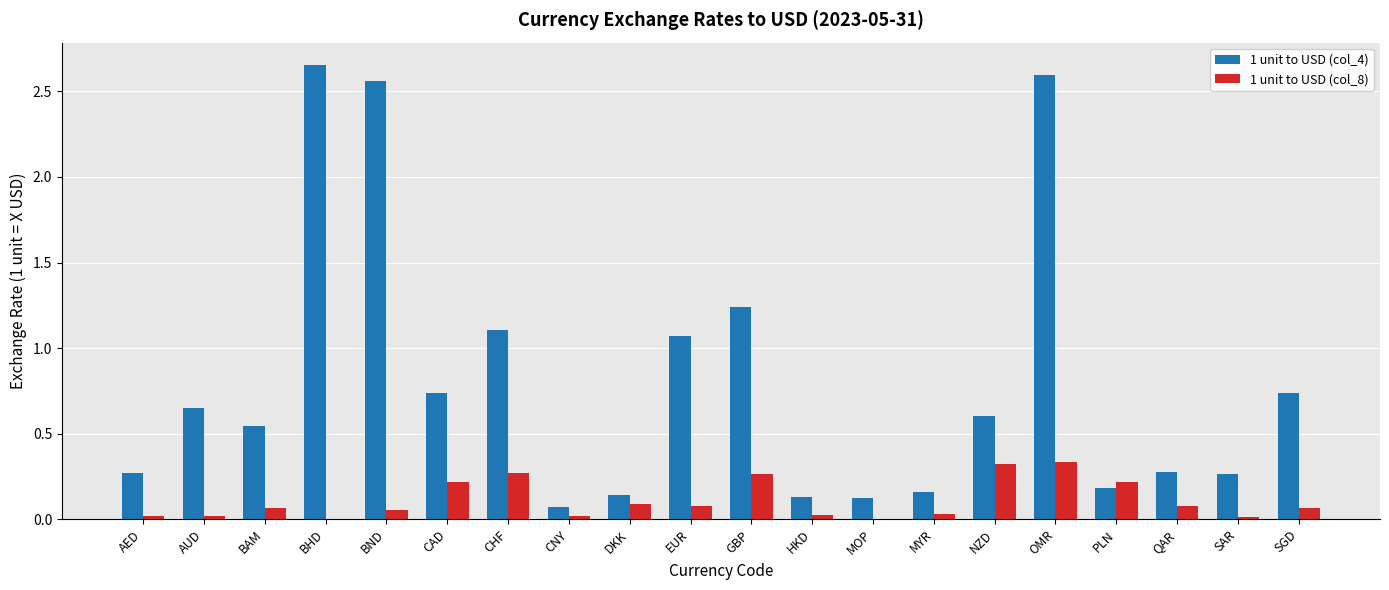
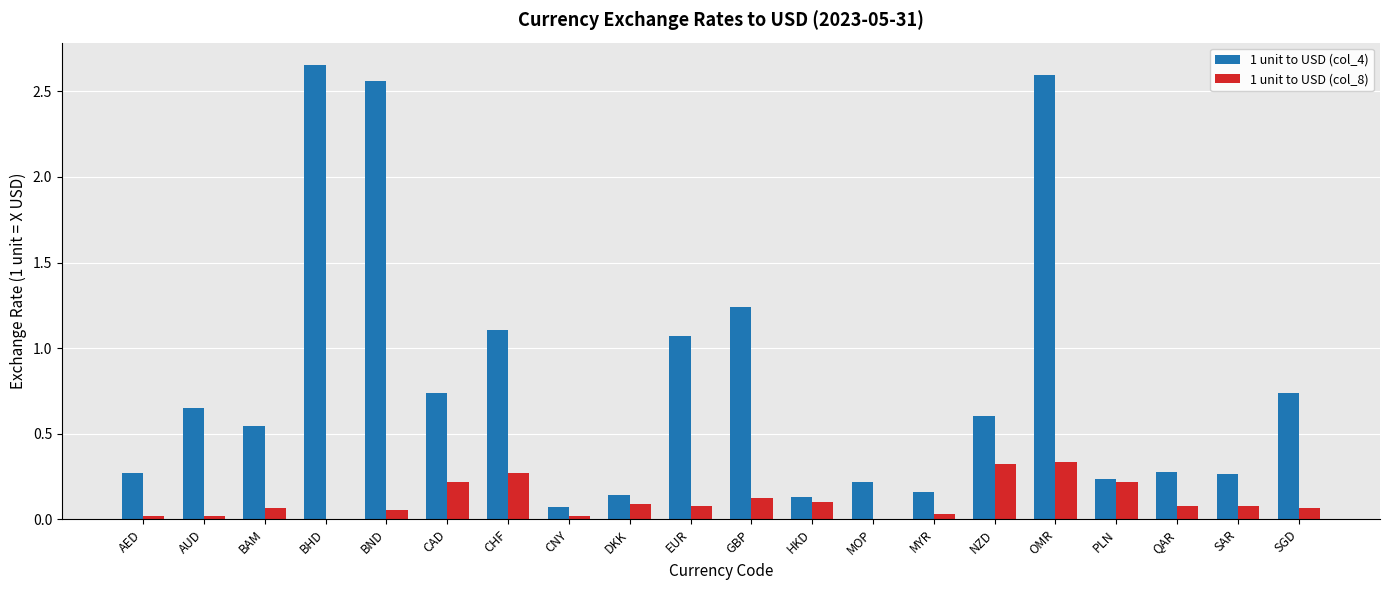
1 unit to USD (col_8), GBP: 0.27 -> 0.12
1 unit to USD (col_8), HKD: 0.03 -> 0.10
1 unit to USD (col_4), MOP: 0.12 -> 0.22
1 unit to USD (col_4), PLN: 0.18 -> 0.24
1 unit to USD (col_8), SAR: 0.01 -> 0.08
